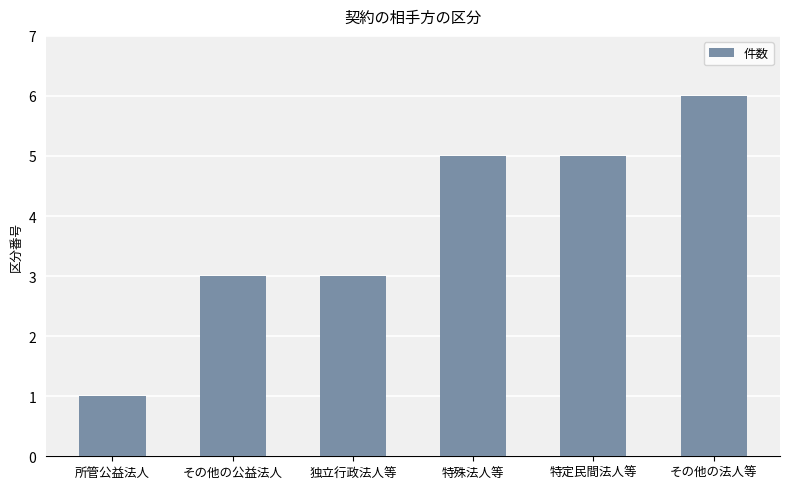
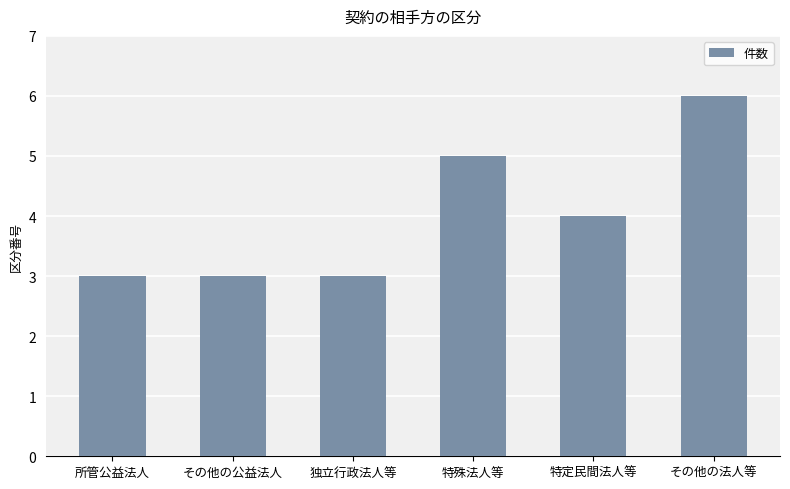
所管公益法人: 1 -> 3
特定民間法人等: 5 -> 4
